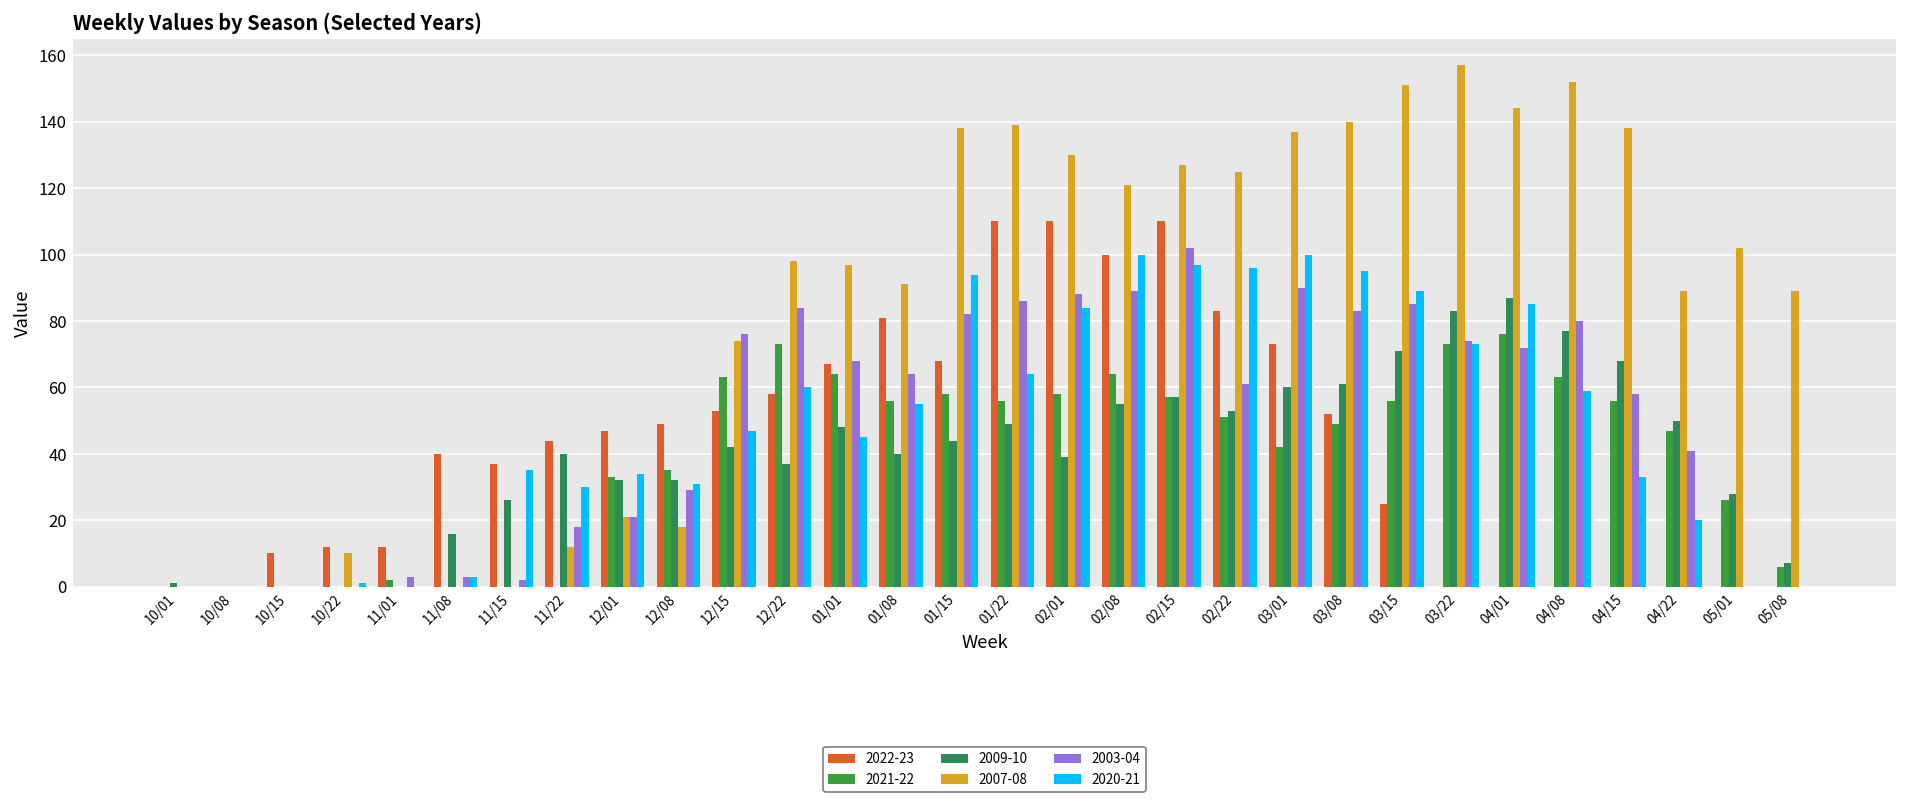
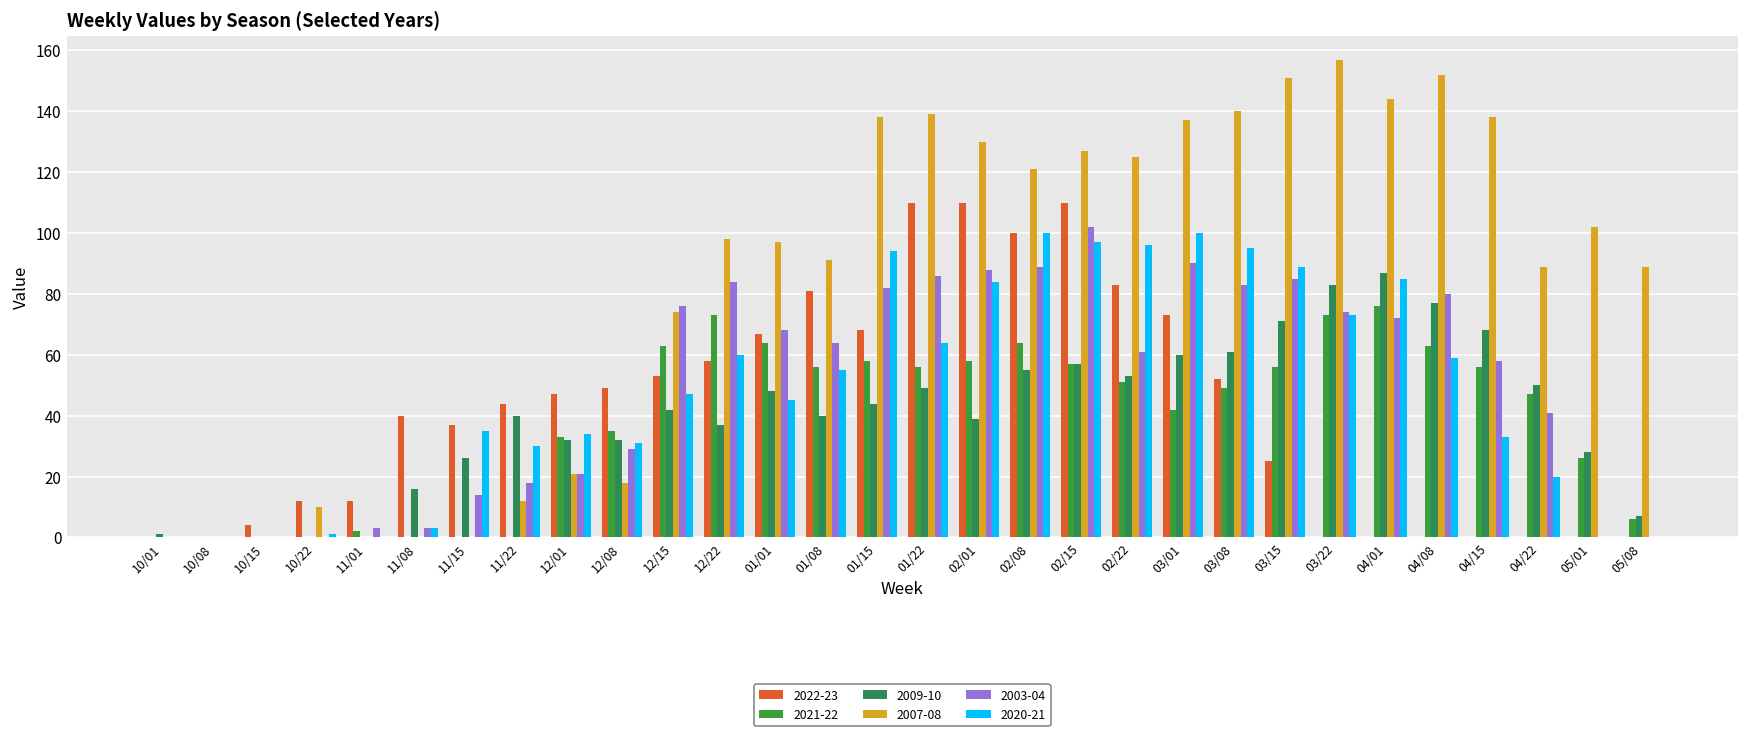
2022-23, 10/15: 10 -> 4
2003-04, 11/15: 2 -> 14
